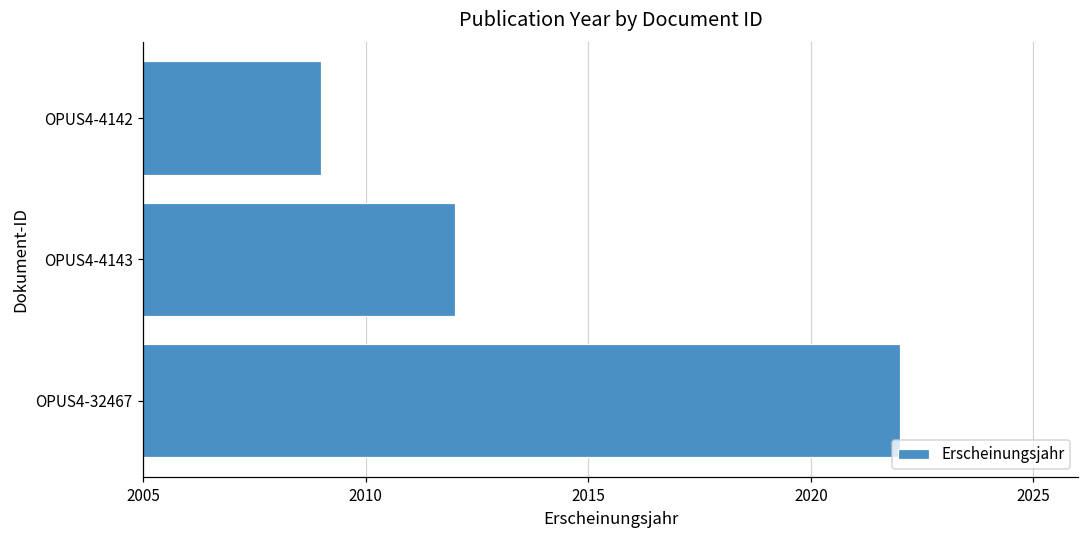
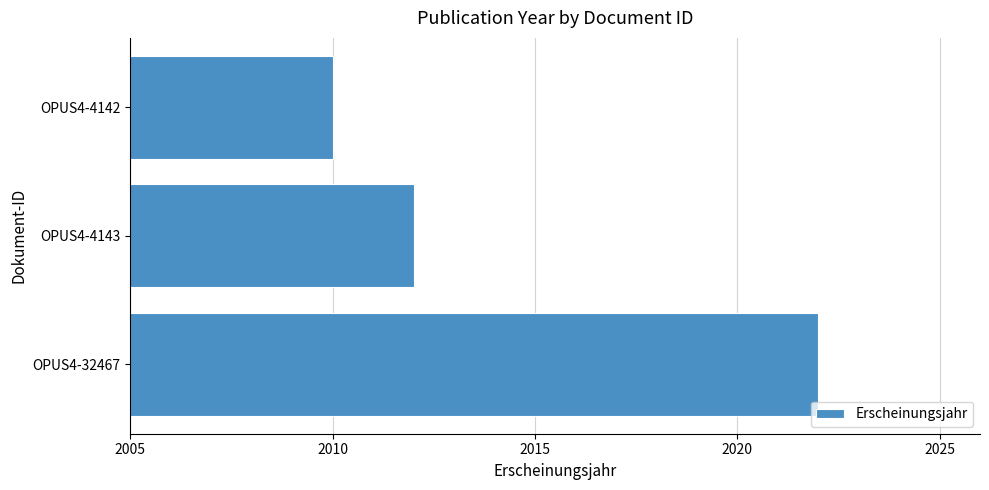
OPUS4-4142: 2009 -> 2010
